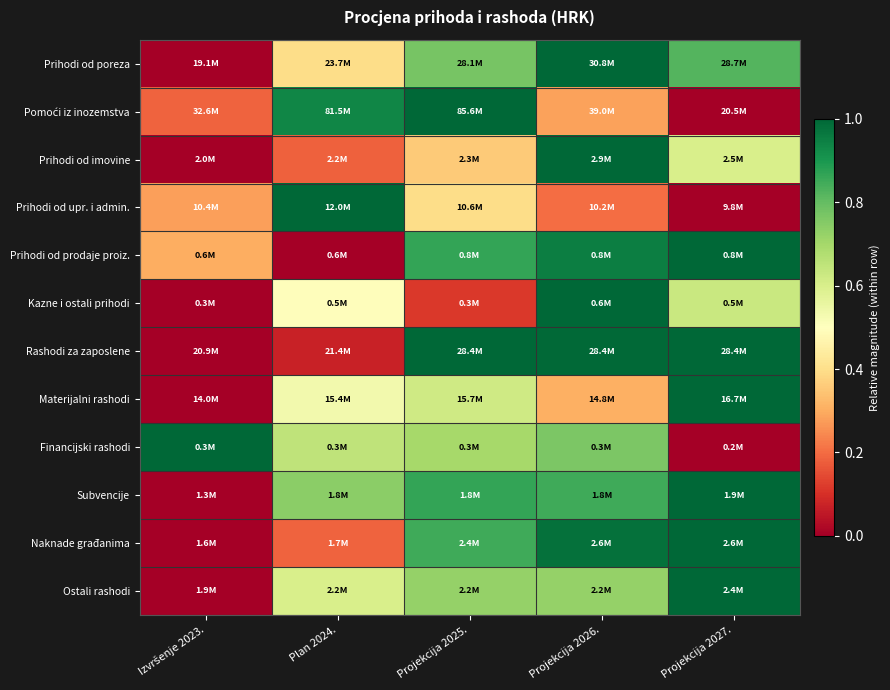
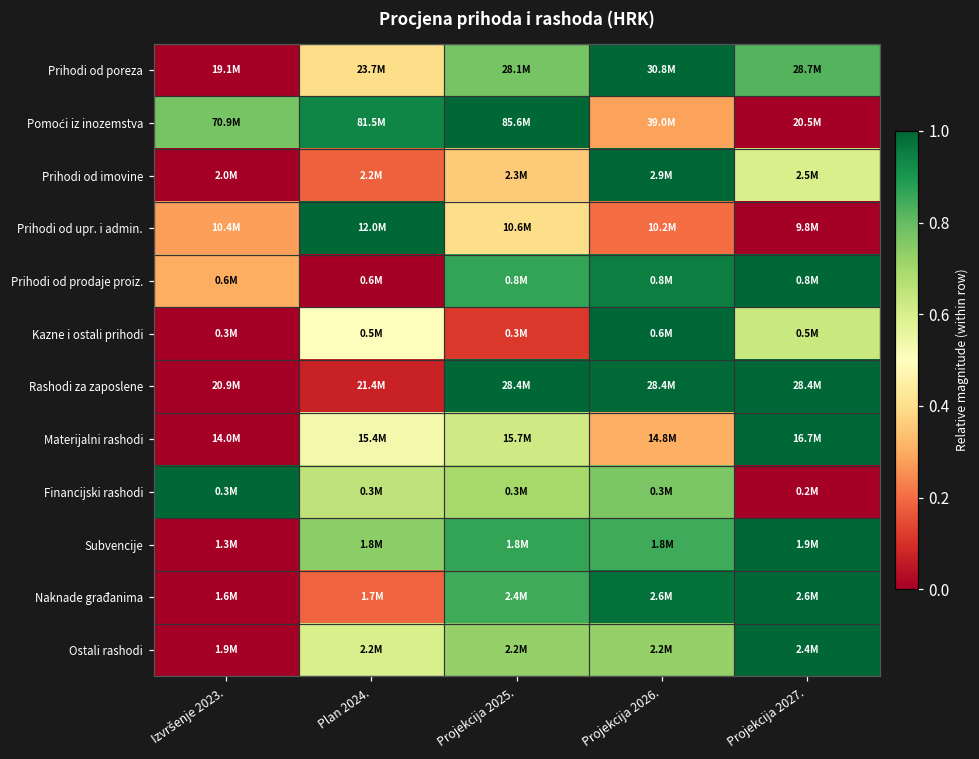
Pomoći iz inozemstva, Izvršenje 2023.: 32.6M -> 70.9M
